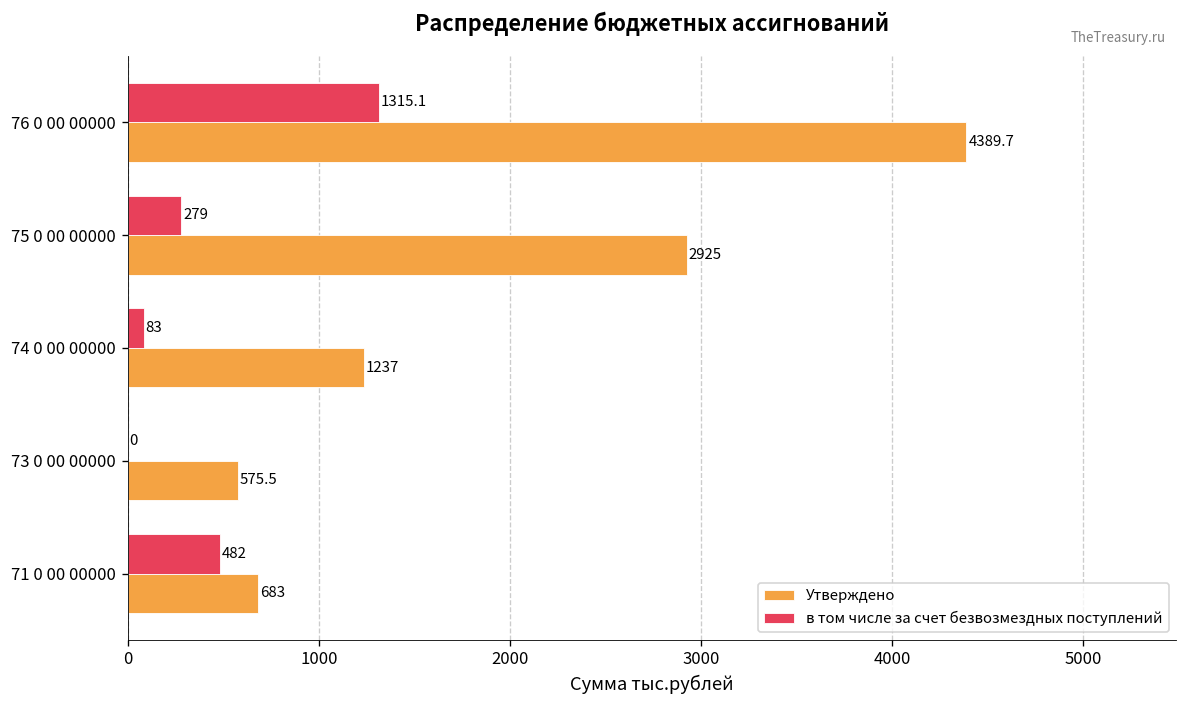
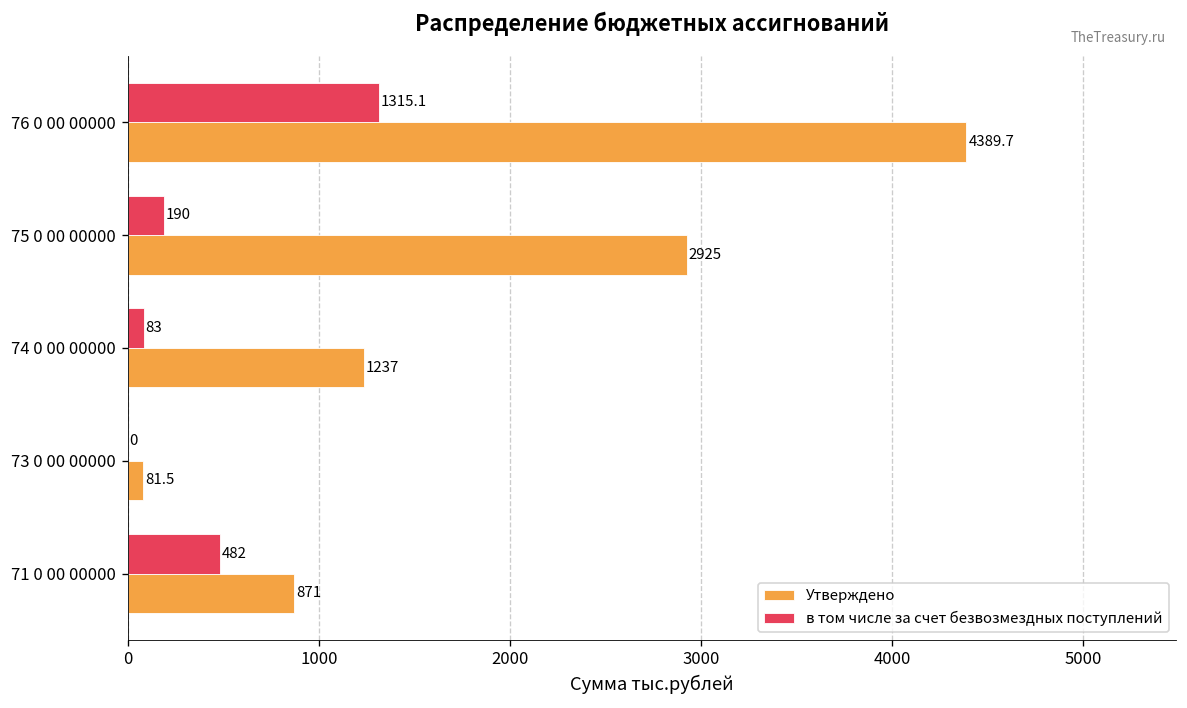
в том числе за счет безвозмездных поступлений, 75 0 00 00000: 279 -> 190
Утверждено, 73 0 00 00000: 575.5 -> 81.5
Утверждено, 71 0 00 00000: 683 -> 871
